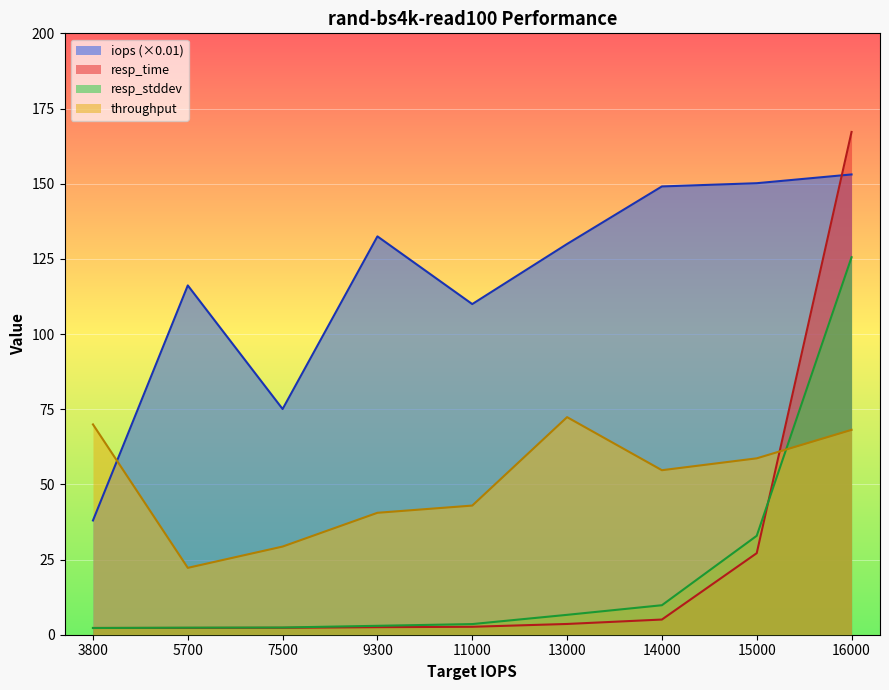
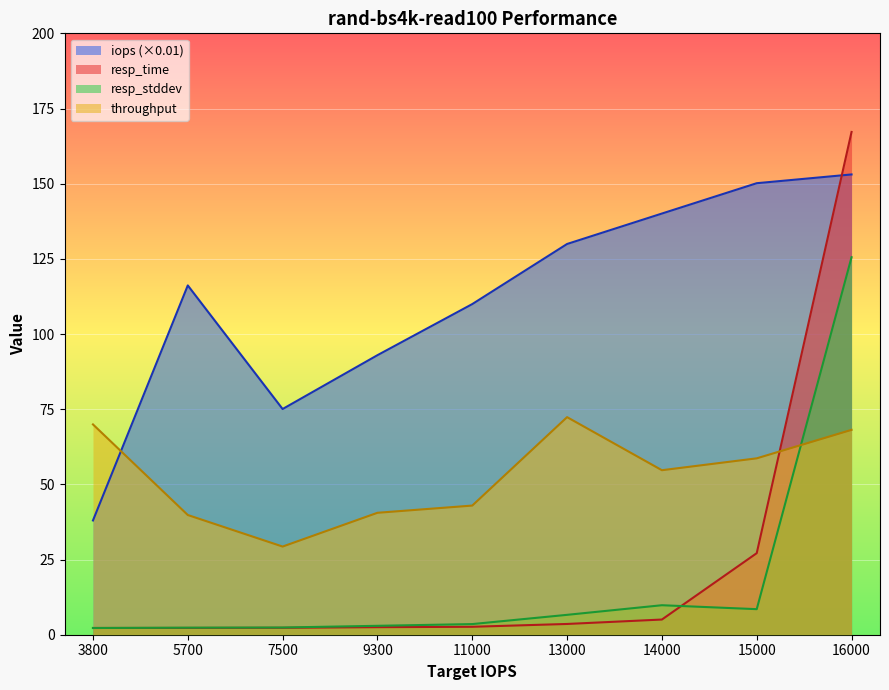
throughput, 5700: 22 -> 40
iops (×0.01), 9300: 132 -> 93
iops (×0.01), 14000: 149 -> 140
resp_stddev, 15000: 33 -> 9
